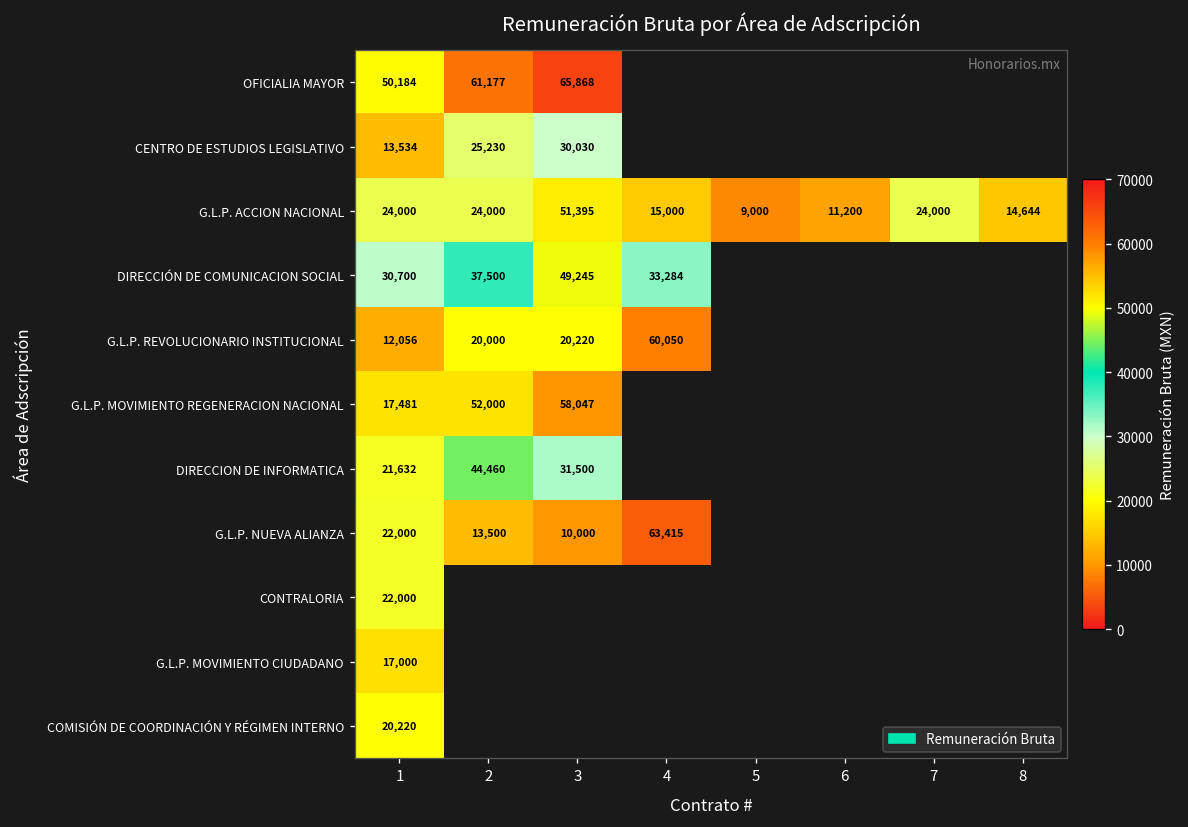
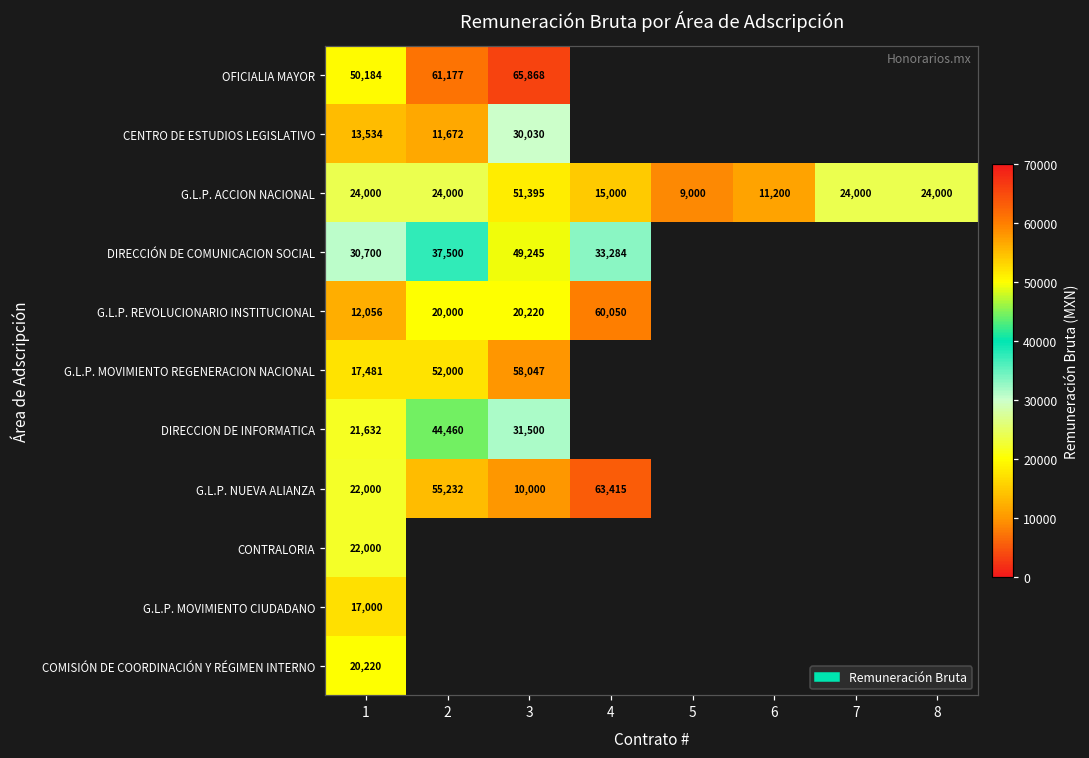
CENTRO DE ESTUDIOS LEGISLATIVO, 2: 25,230 -> 11,672
G.L.P. ACCION NACIONAL, 8: 14,644 -> 24,000
G.L.P. NUEVA ALIANZA, 2: 13,500 -> 55,232
